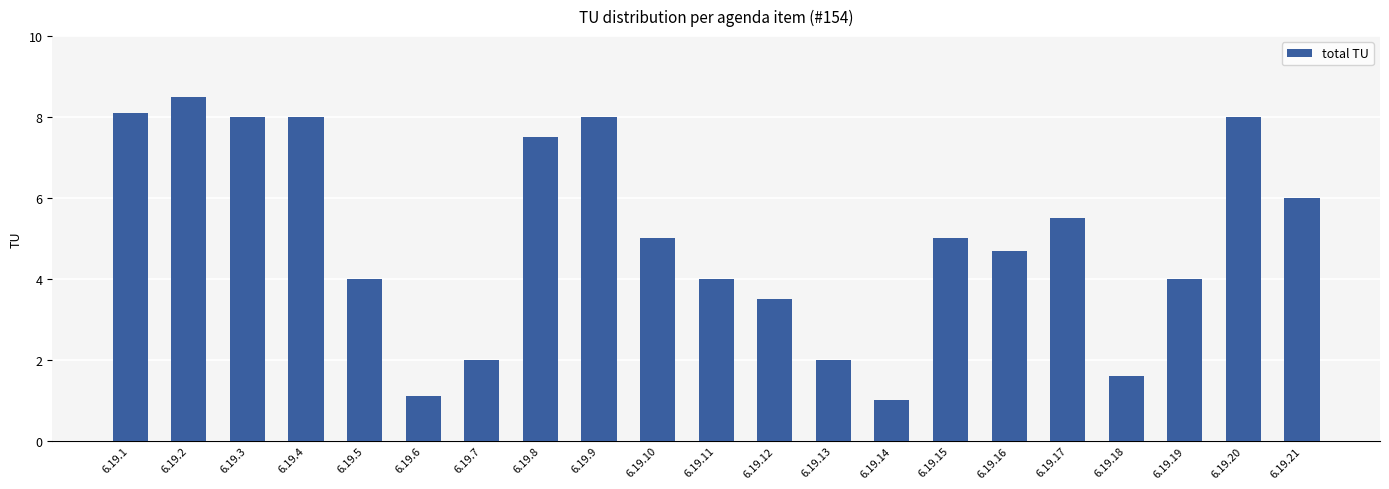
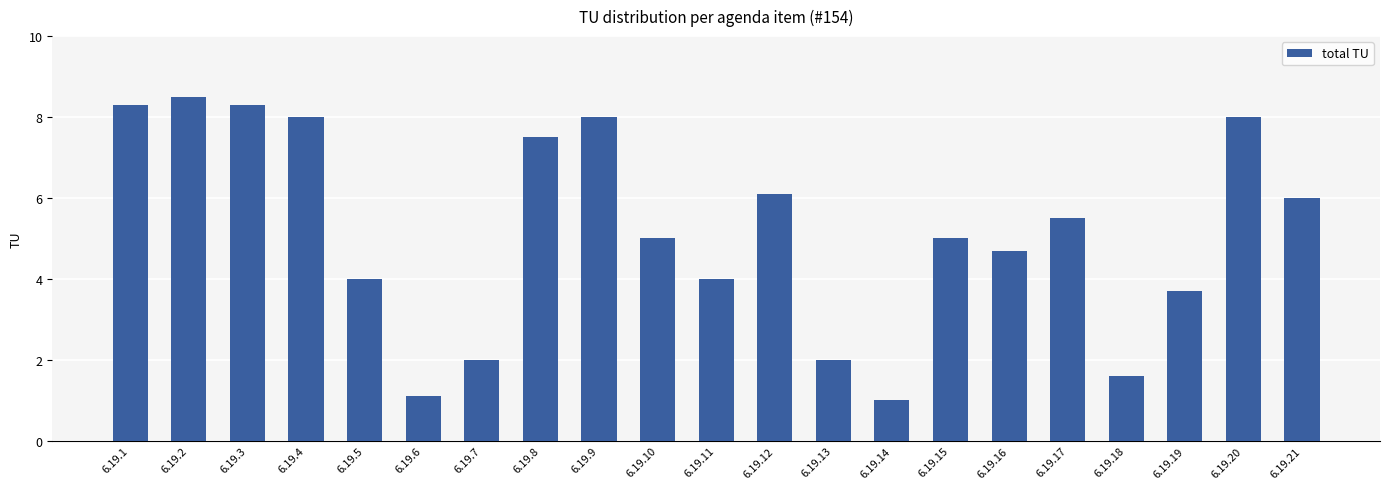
6.19.1: 8.1 -> 8.3
6.19.3: 8.0 -> 8.3
6.19.12: 3.5 -> 6.1
6.19.19: 4.0 -> 3.7
